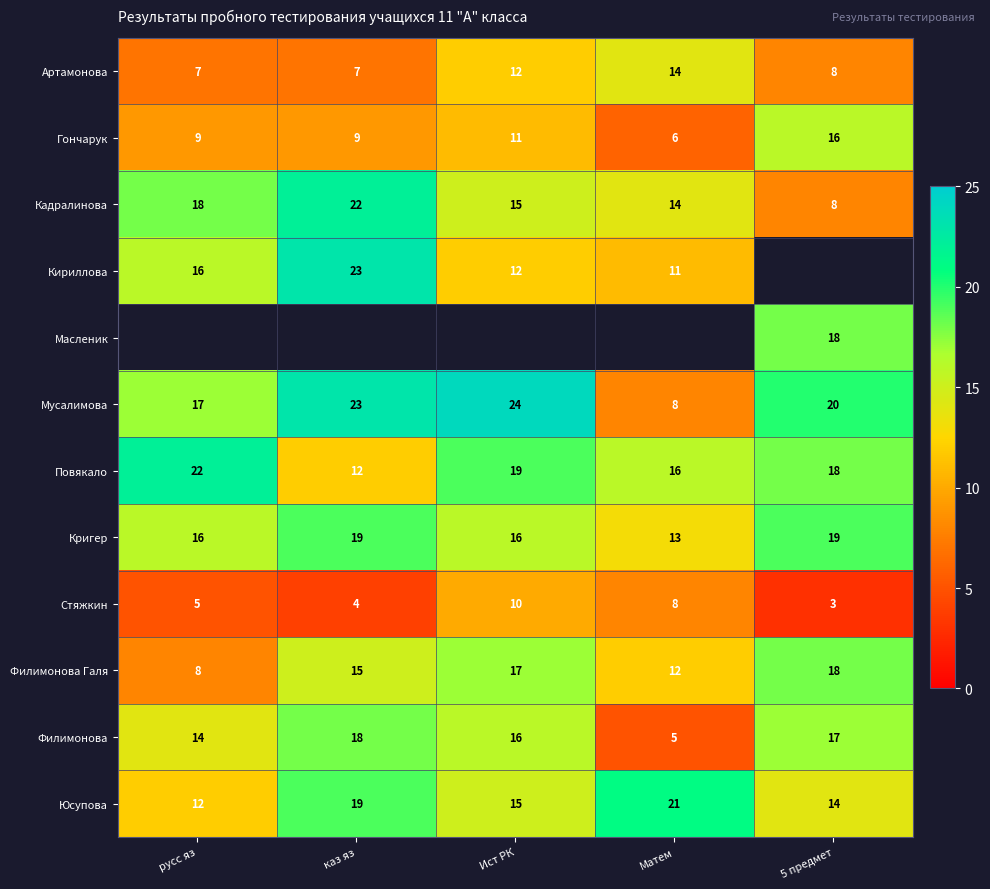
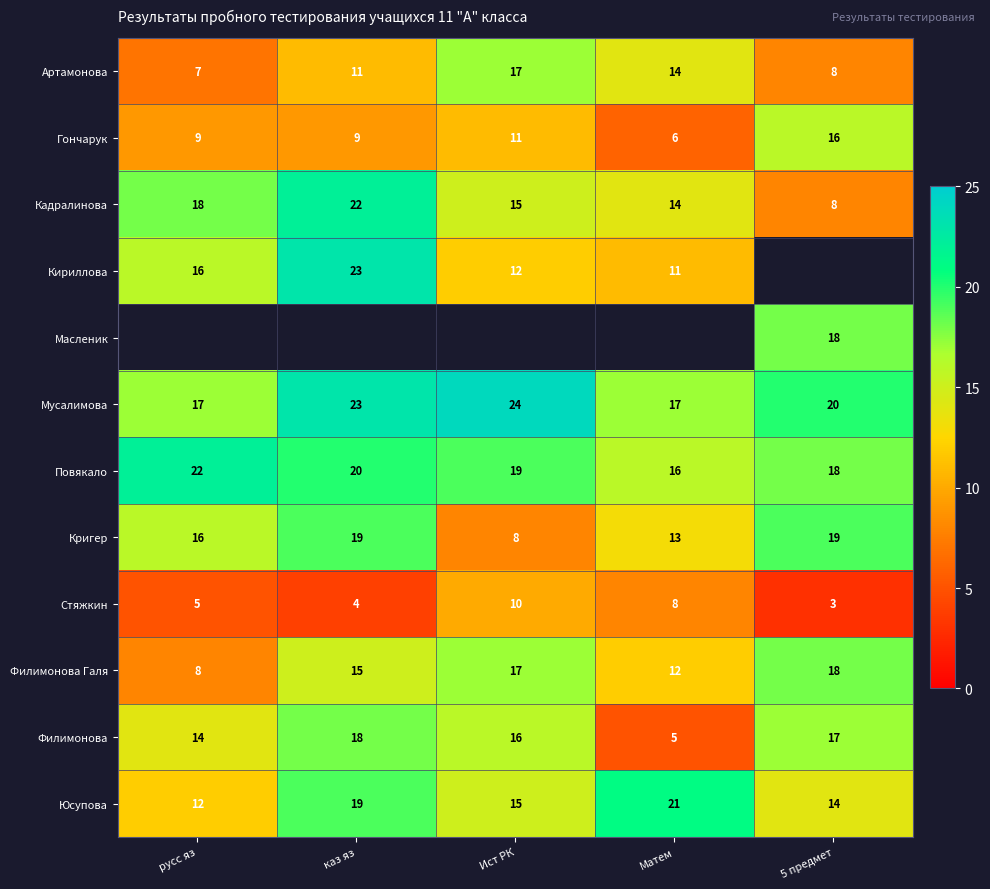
Артамонова, каз яз: 7 -> 11
Артамонова, Ист РК: 12 -> 17
Мусалимова, Матем: 8 -> 17
Повякало, каз яз: 12 -> 20
Кригер, Ист РК: 16 -> 8
